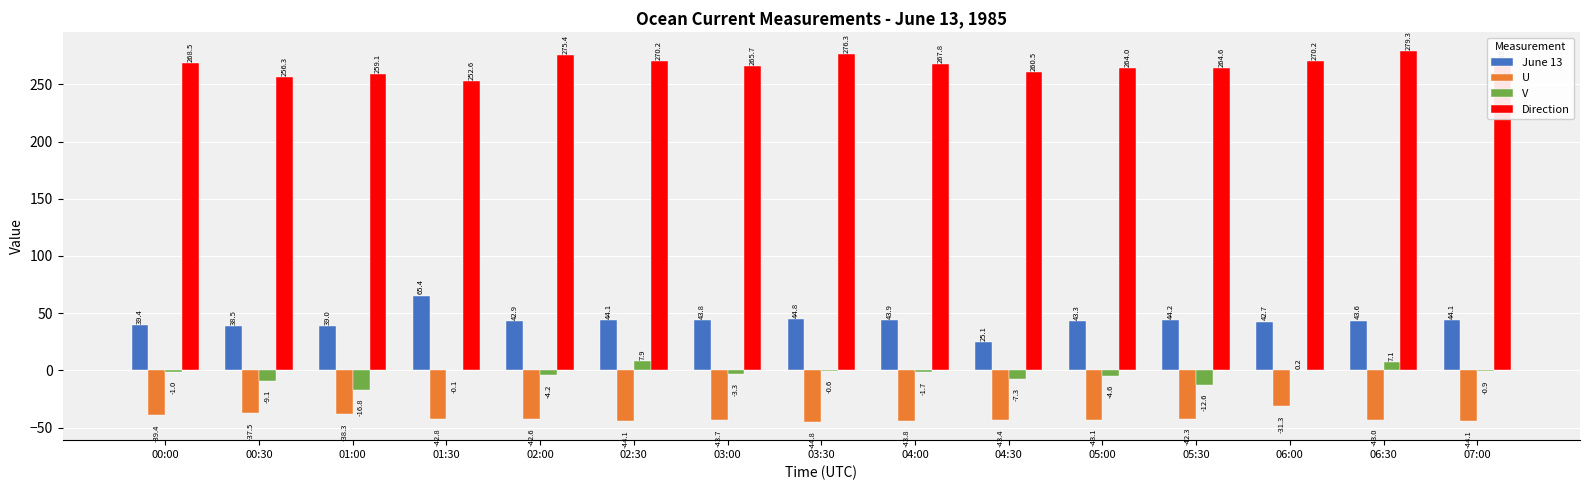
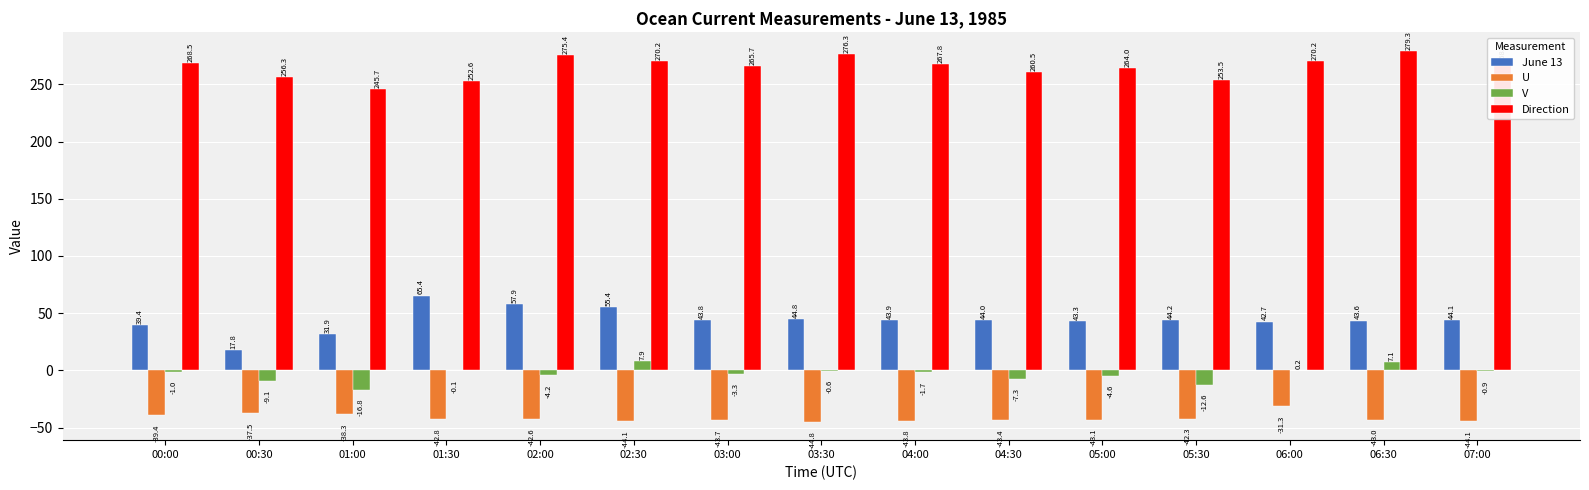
June 13, 00:30: 38.5 -> 17.8
June 13, 01:00: 39.0 -> 31.9
Direction, 01:00: 259.1 -> 245.7
June 13, 02:00: 42.9 -> 57.9
June 13, 02:30: 44.1 -> 55.4
June 13, 04:30: 25.1 -> 44.0
Direction, 05:30: 264.6 -> 253.5
